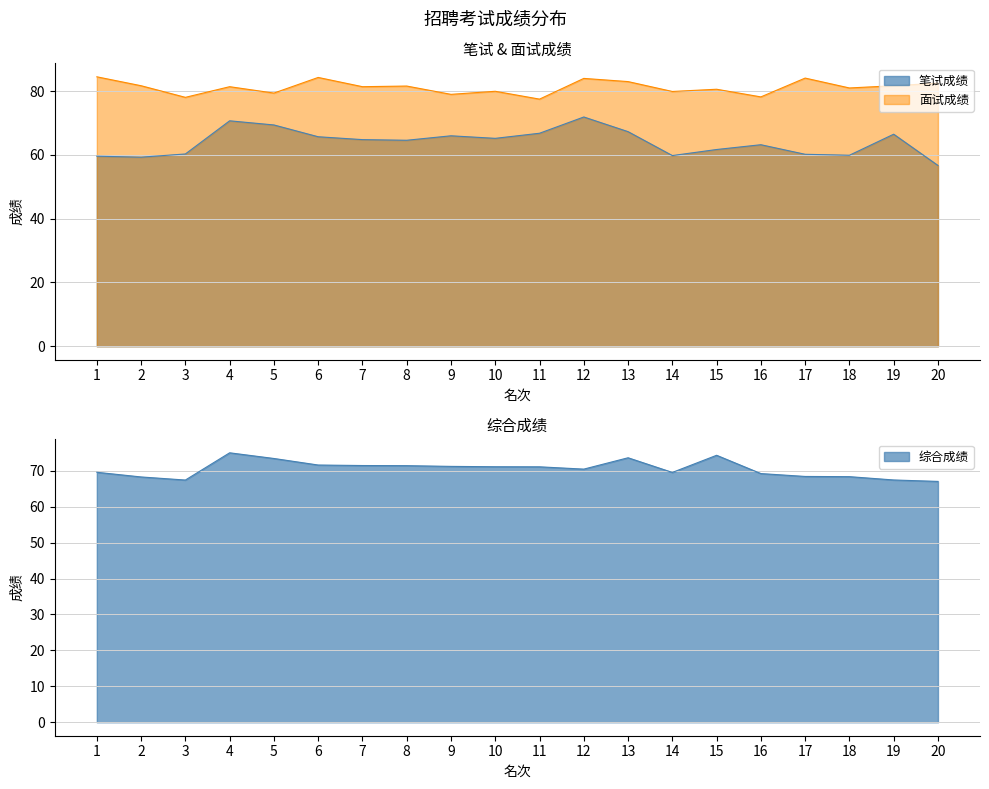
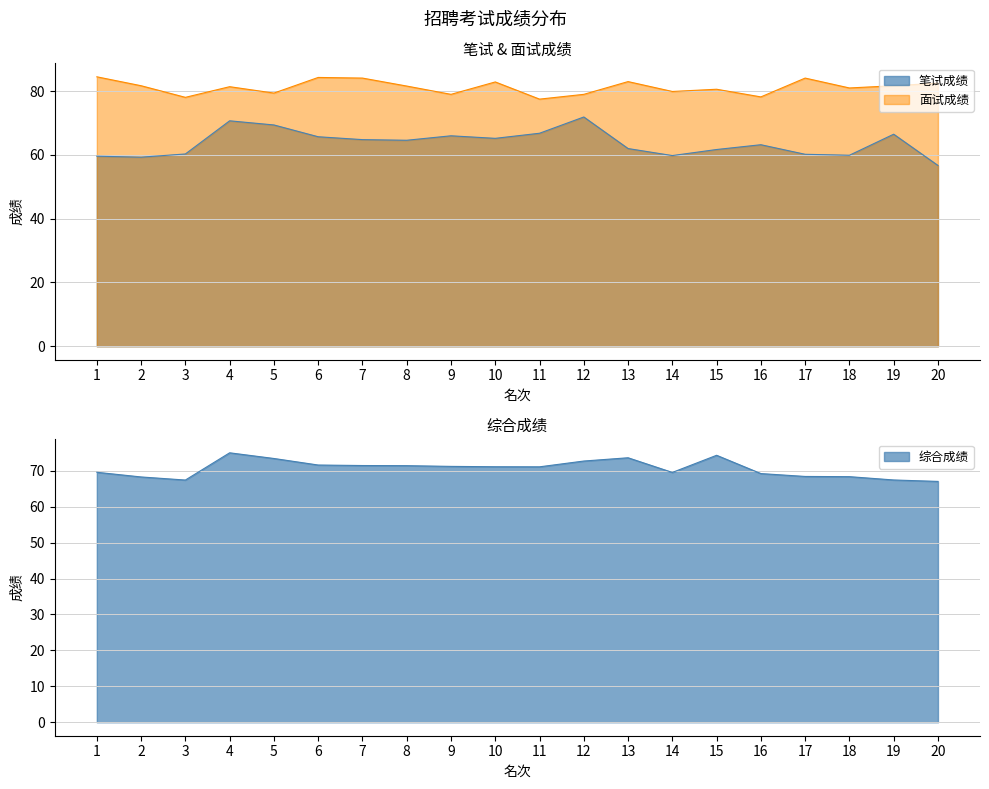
笔试 & 面试成绩, 面试成绩, 7: 81 -> 84
笔试 & 面试成绩, 面试成绩, 10: 80 -> 83
笔试 & 面试成绩, 面试成绩, 12: 84 -> 79
笔试 & 面试成绩, 笔试成绩, 13: 67 -> 62
综合成绩, 12: 70 -> 73
